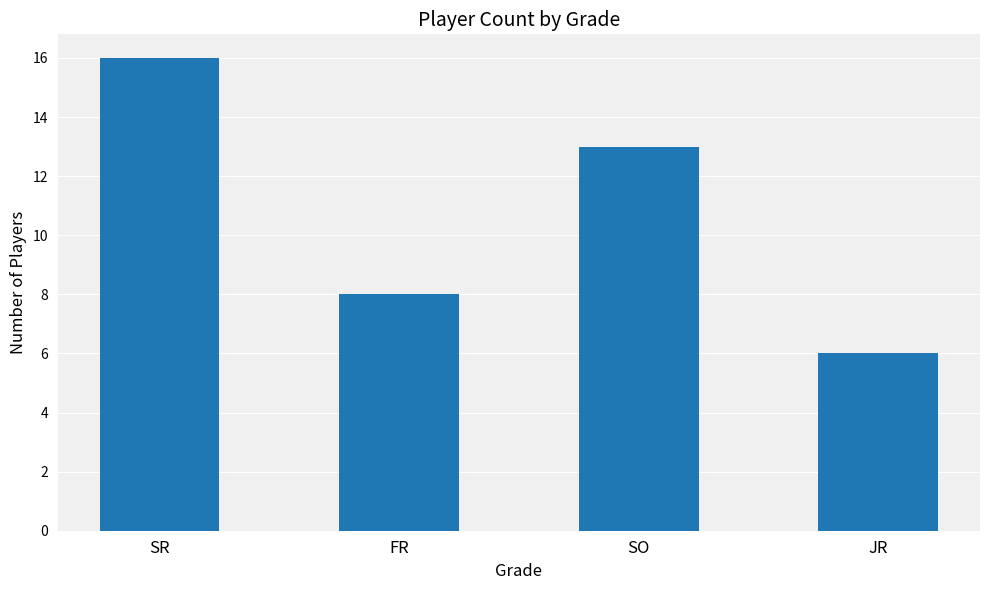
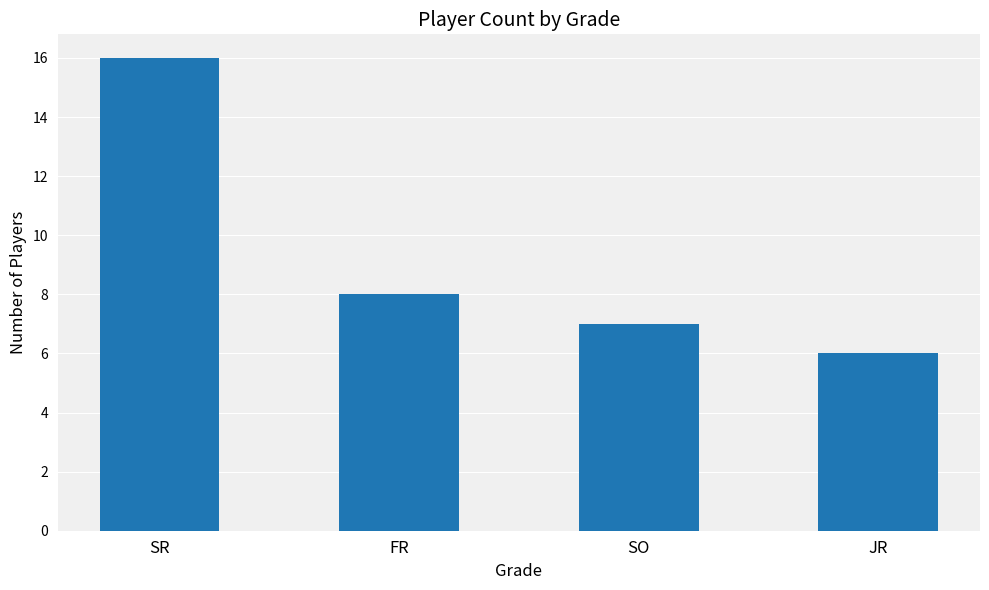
SO: 13 -> 7
